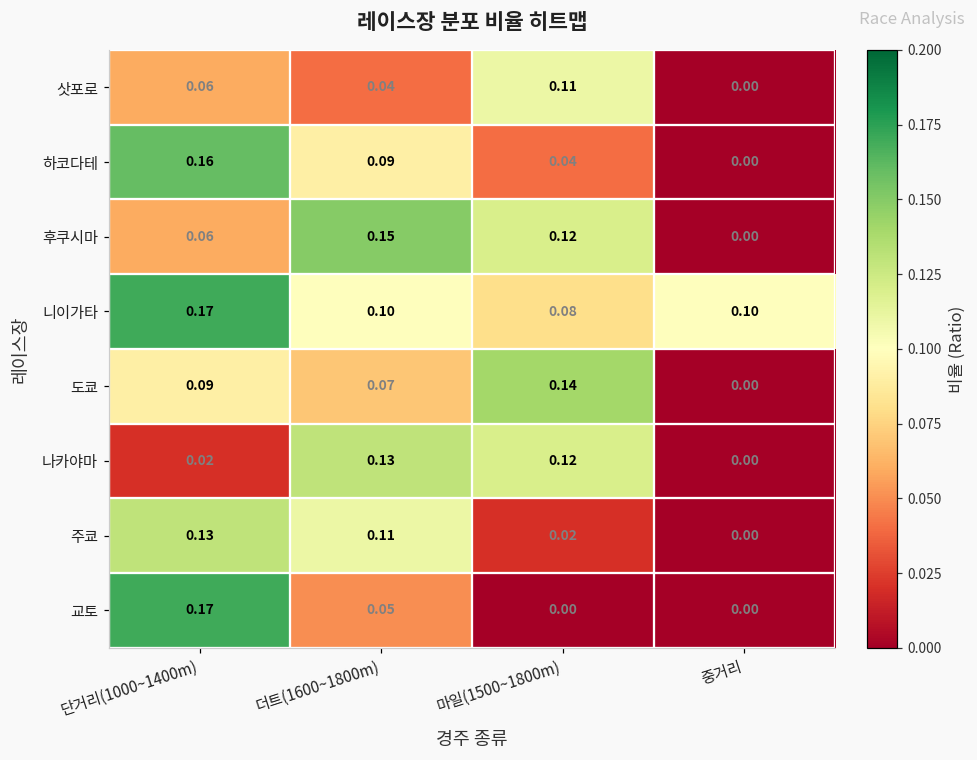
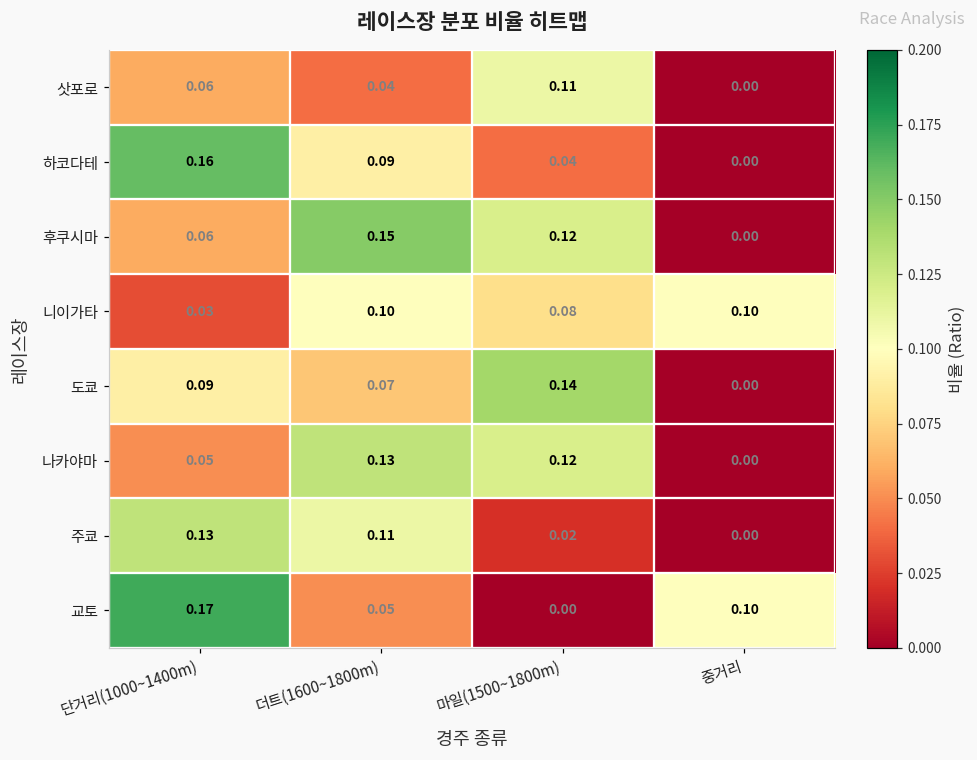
니이가타, 단거리(1000~1400m): 0.17 -> 0.03
나카야마, 단거리(1000~1400m): 0.02 -> 0.05
교토, 중거리: 0.00 -> 0.10
